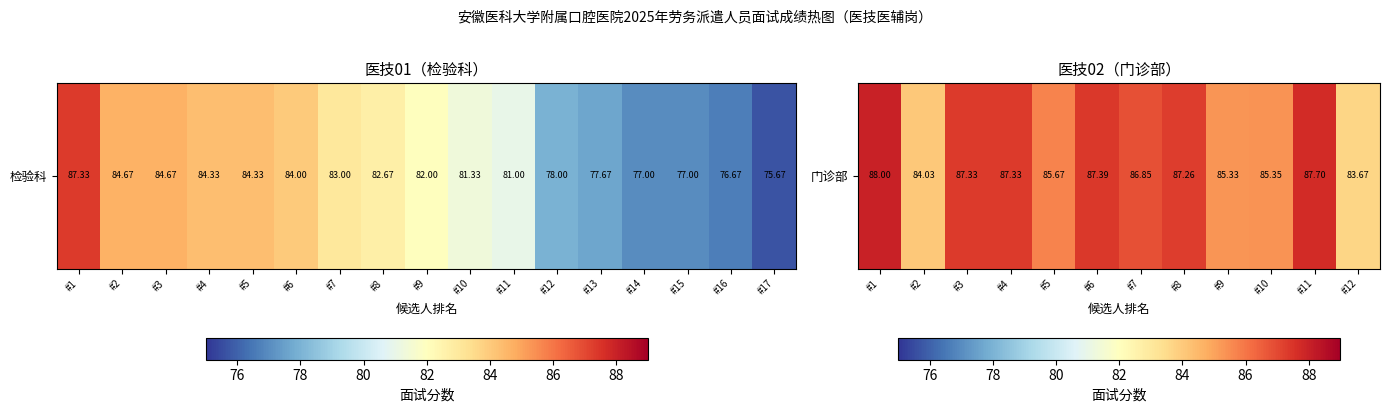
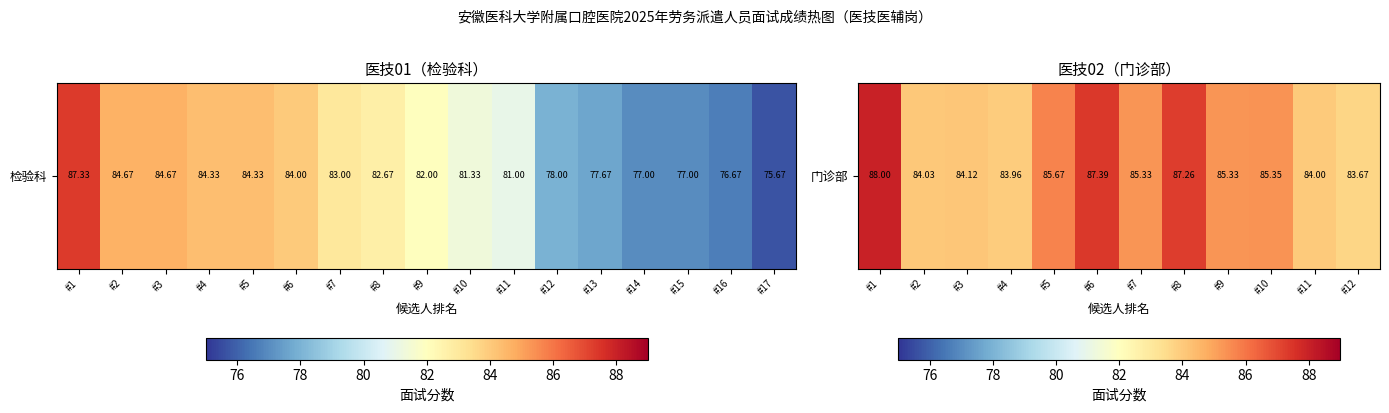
门诊部, #3: 87.33 -> 84.12
门诊部, #4: 87.33 -> 83.96
门诊部, #7: 86.85 -> 85.33
门诊部, #11: 87.70 -> 84.00
